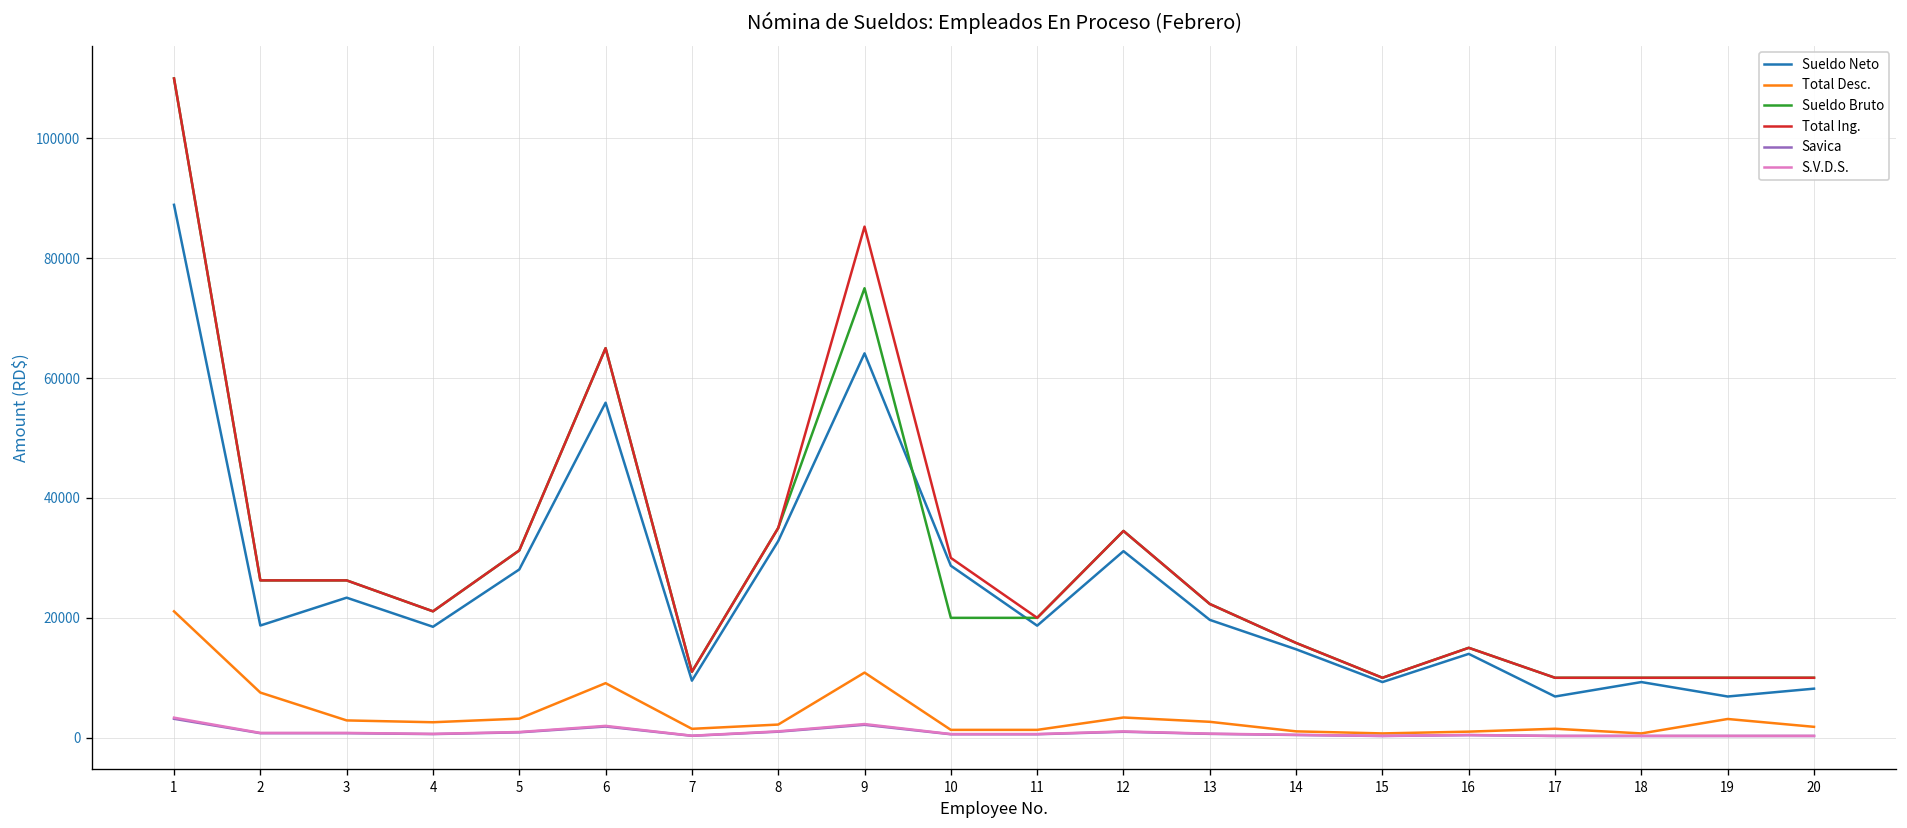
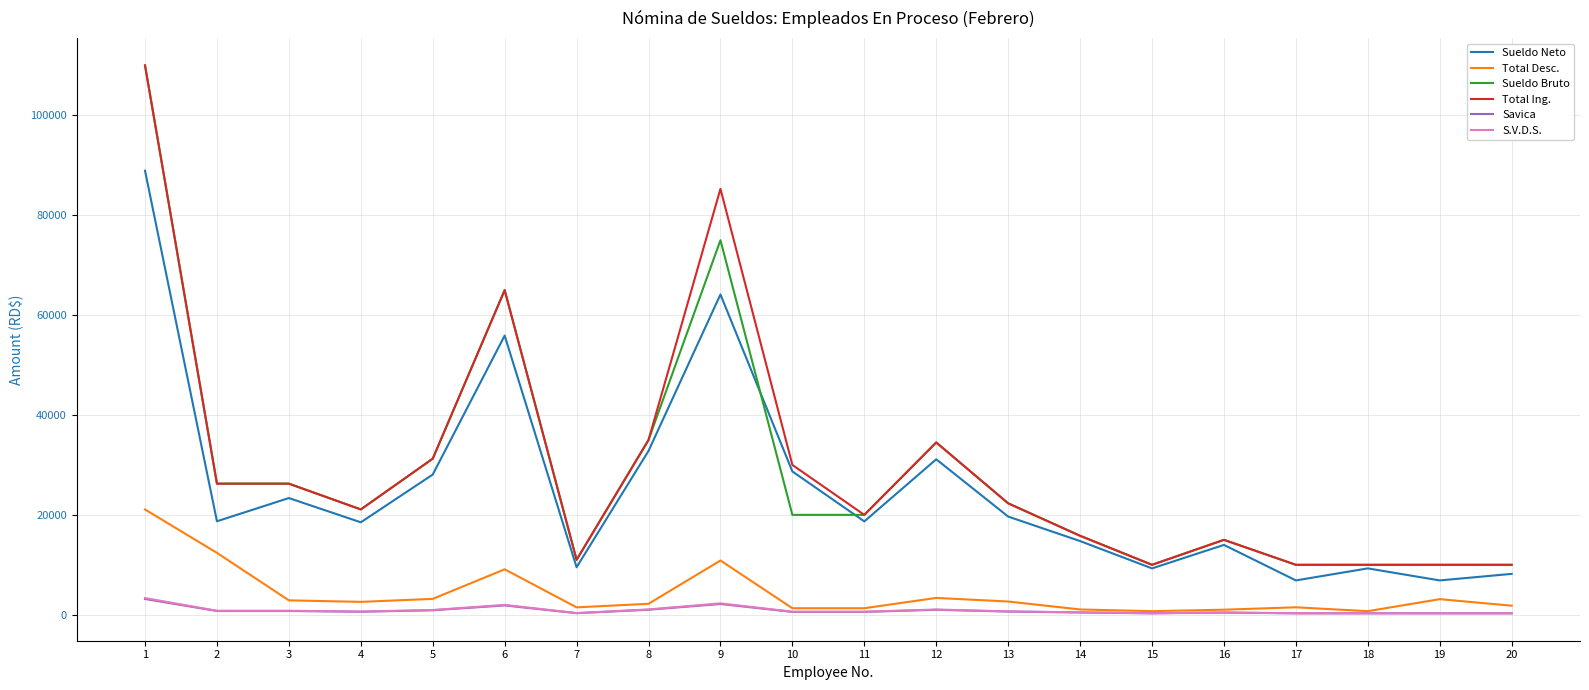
Total Desc., 2: 8000 -> 12000
